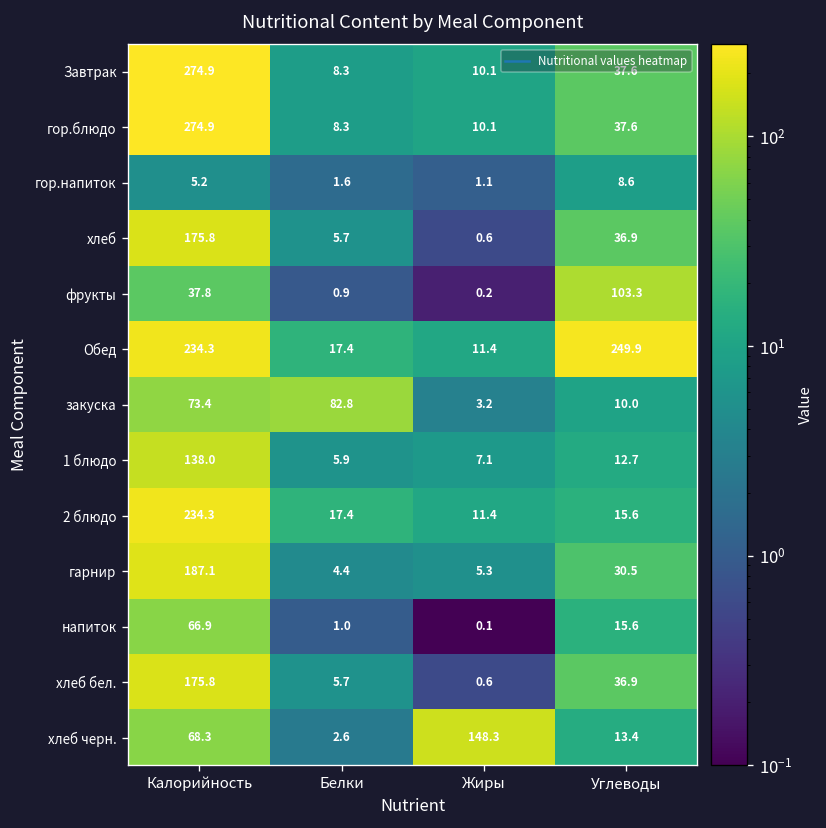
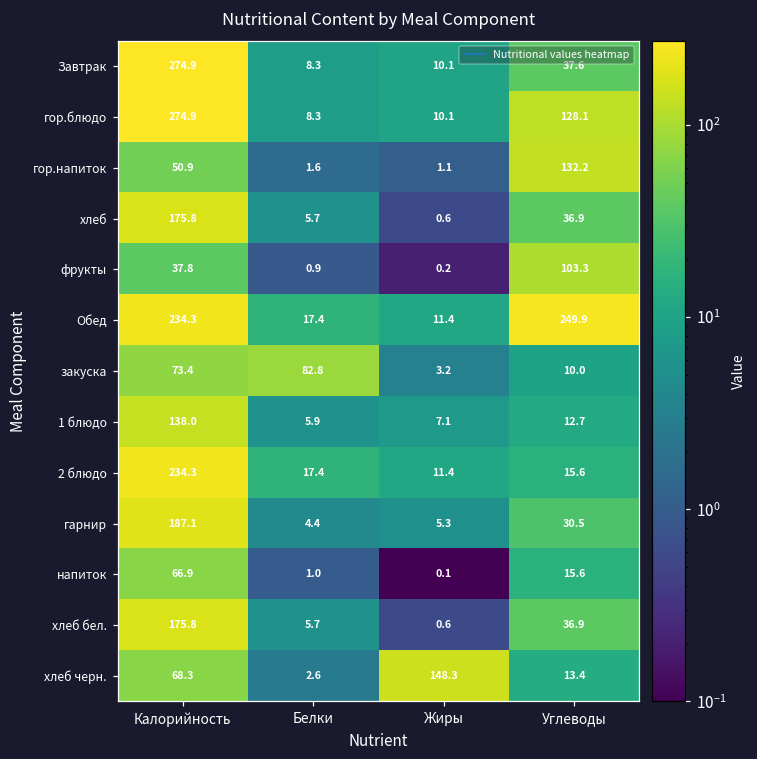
гор.блюдо, Углеводы: 37.6 -> 128.1
гор.напиток, Калорийность: 5.2 -> 50.9
гор.напиток, Углеводы: 8.6 -> 132.2
